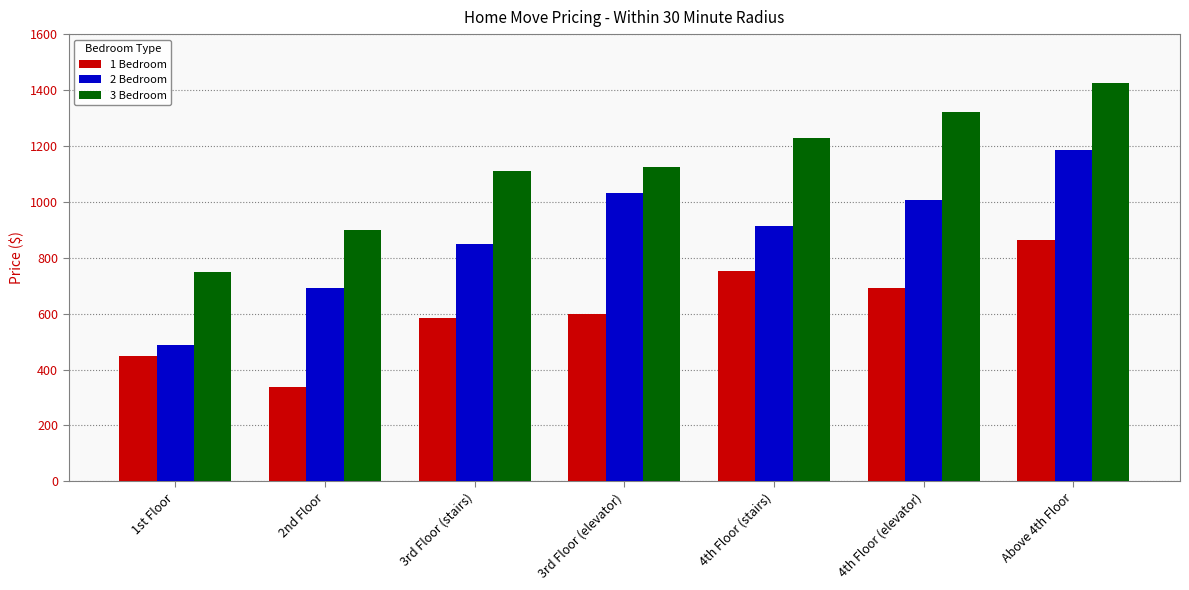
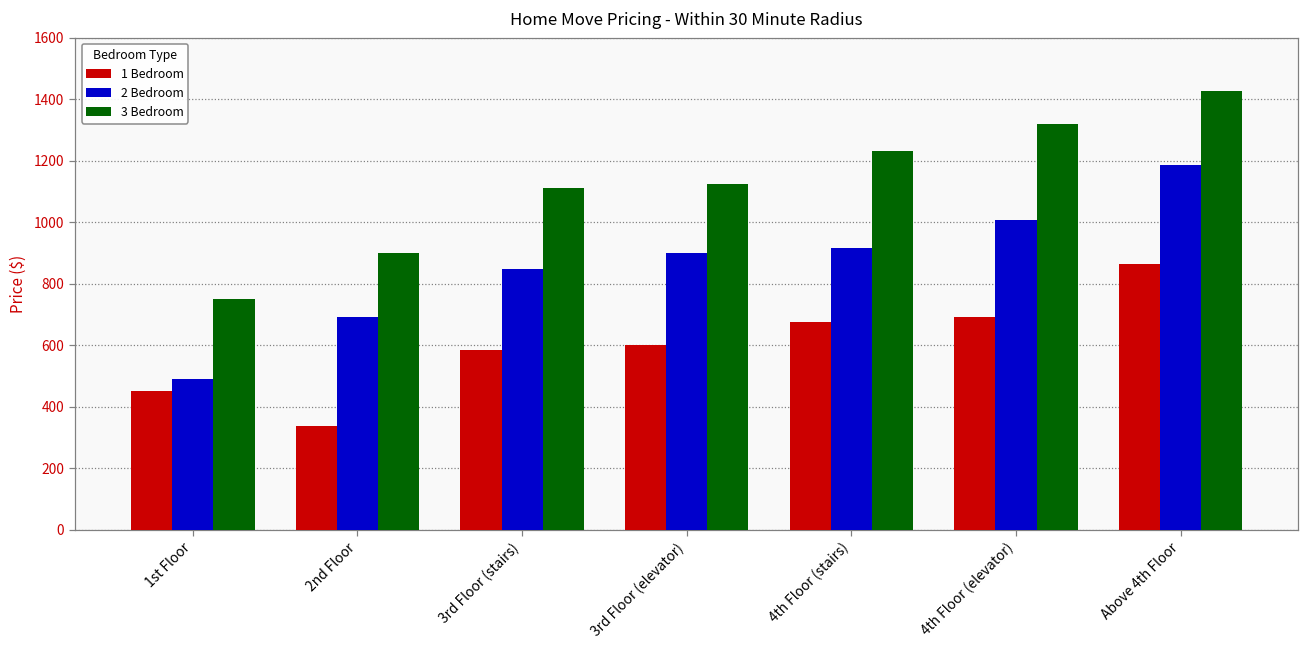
2 Bedroom, 3rd Floor (elevator): 1030 -> 900
1 Bedroom, 4th Floor (stairs): 750 -> 680
